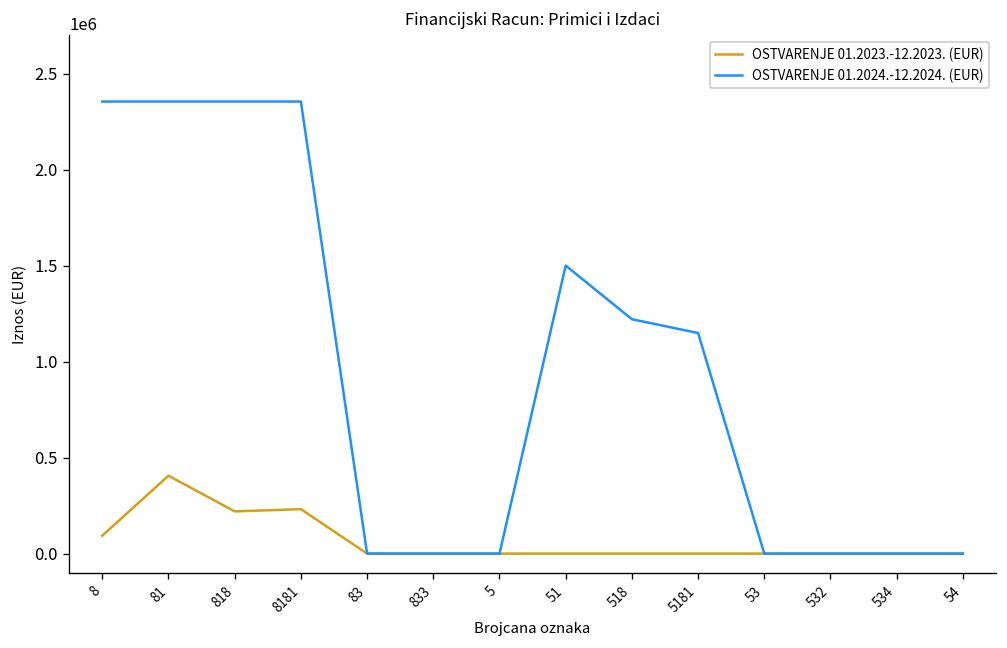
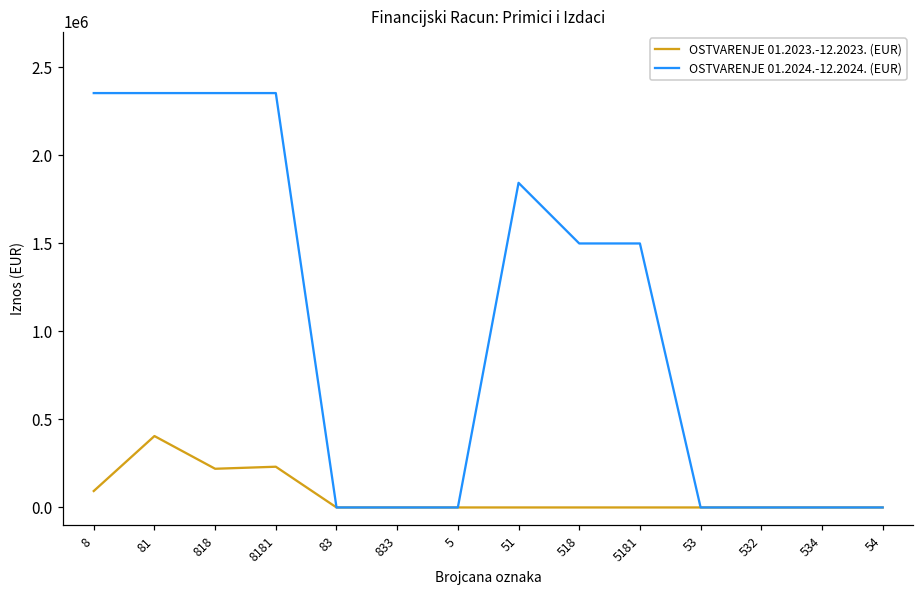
OSTVARENJE 01.2024.-12.2024. (EUR), 51: 1500000 -> 1840000
OSTVARENJE 01.2024.-12.2024. (EUR), 518: 1220000 -> 1500000
OSTVARENJE 01.2024.-12.2024. (EUR), 5181: 1150000 -> 1500000
